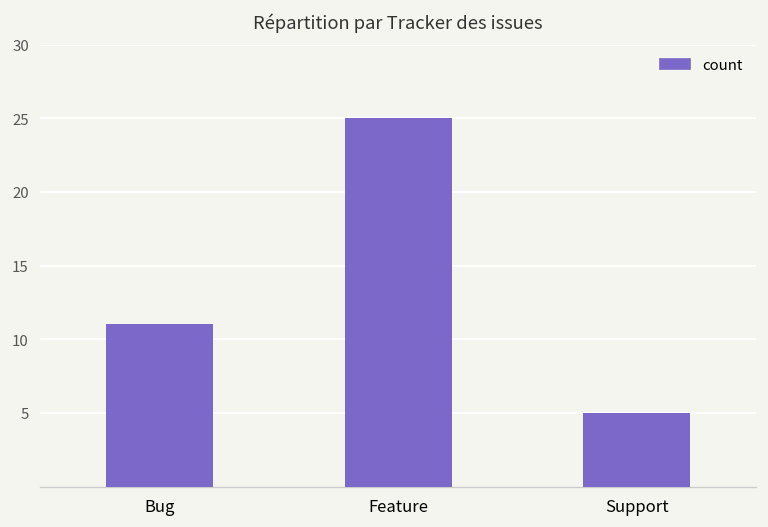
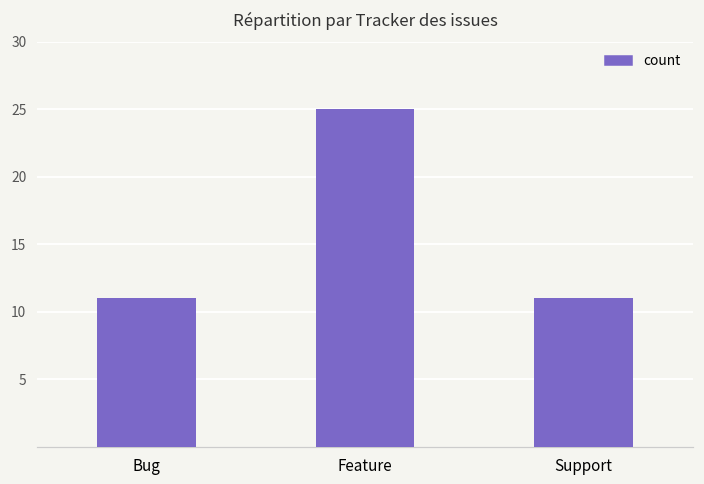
Support: 5 -> 11
